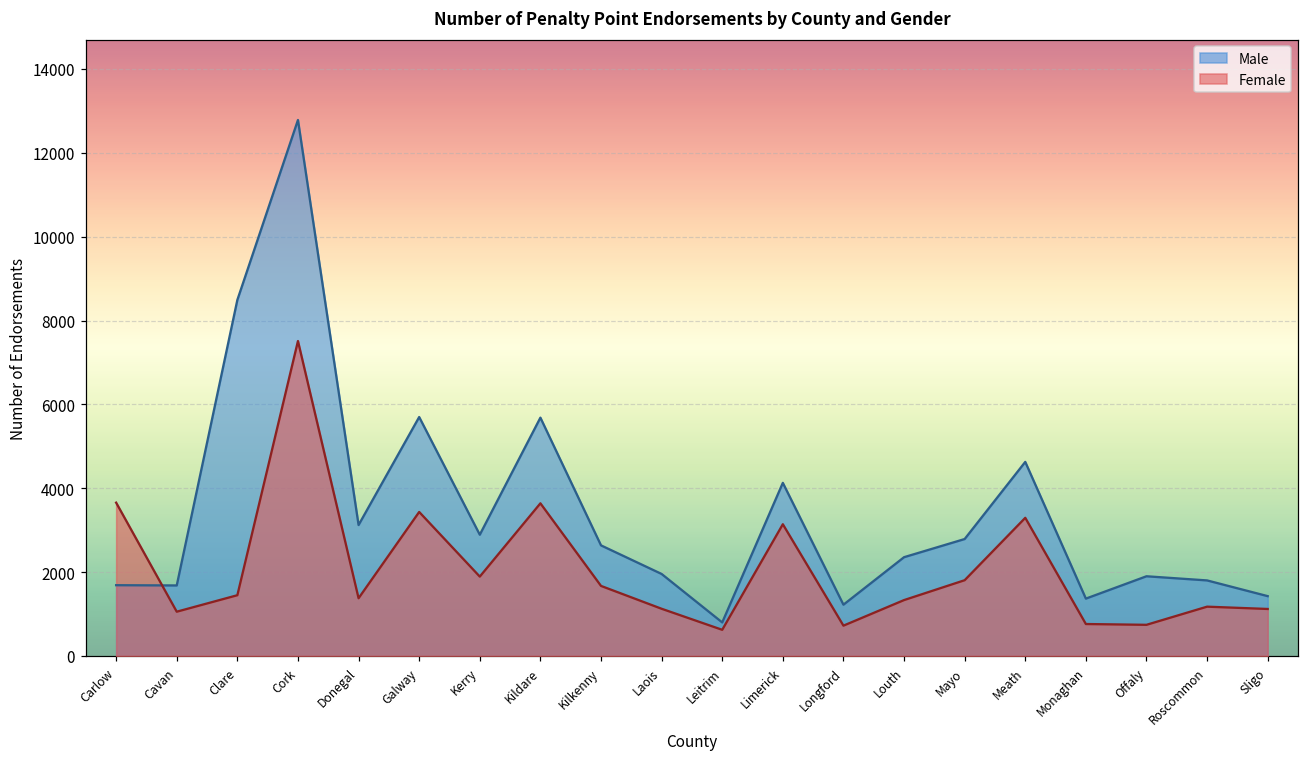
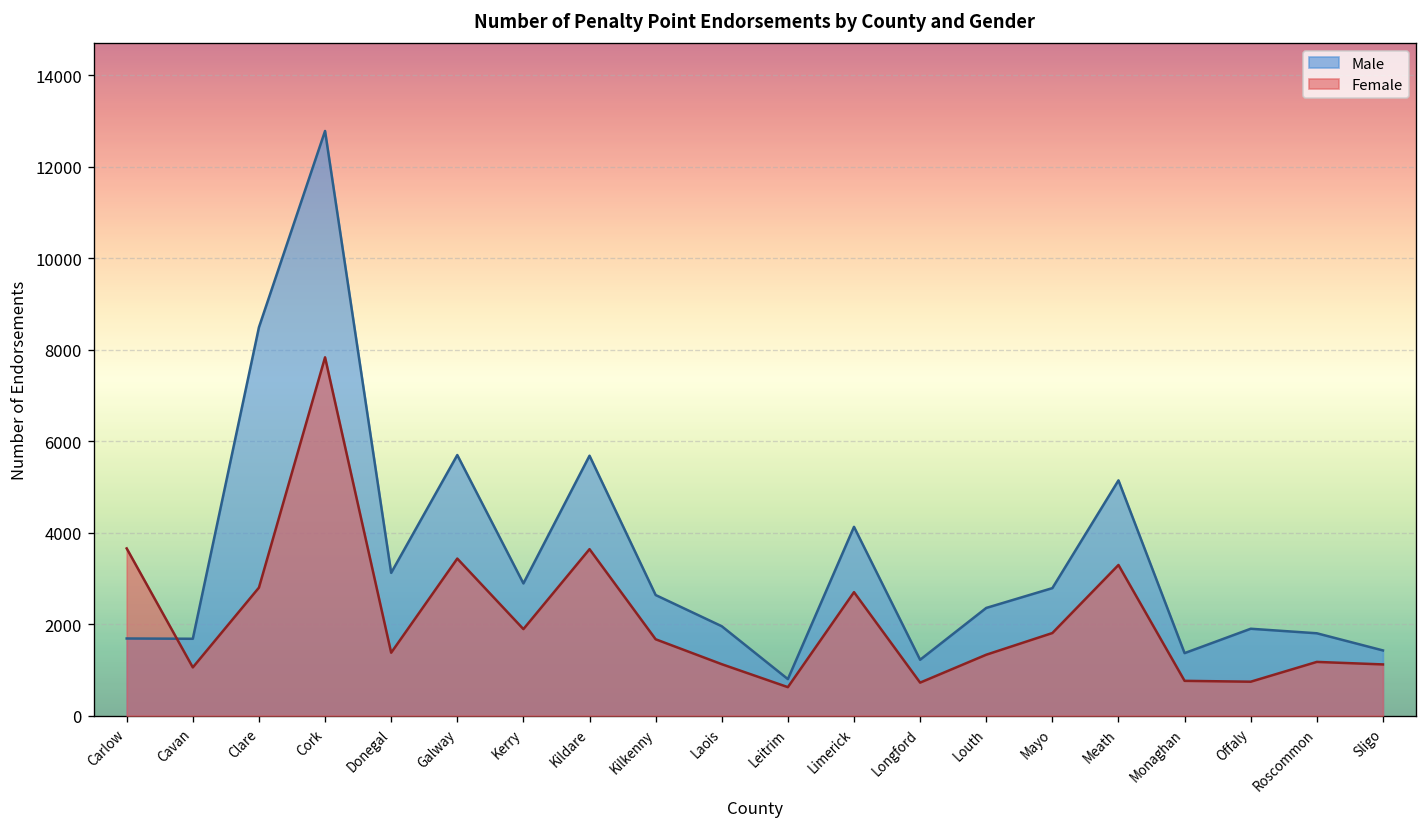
Female, Clare: 1400 -> 2800
Female, Cork: 7500 -> 7800
Female, Limerick: 3100 -> 2700
Male, Meath: 4600 -> 5100
